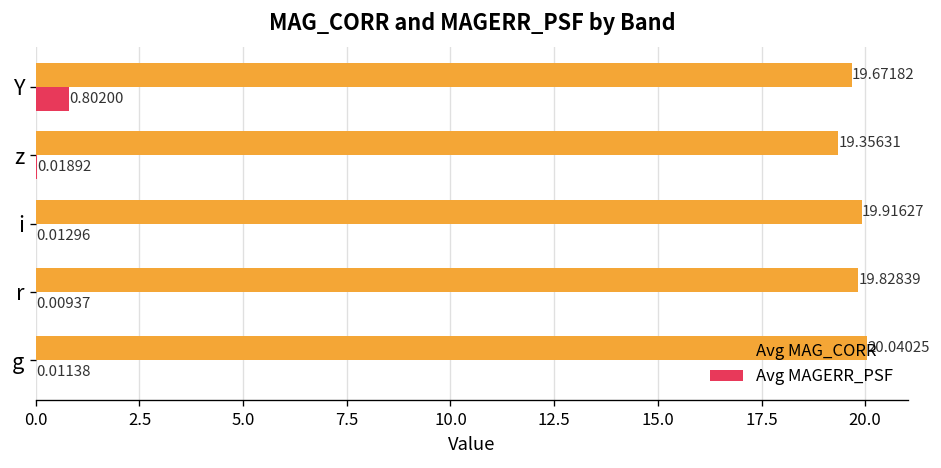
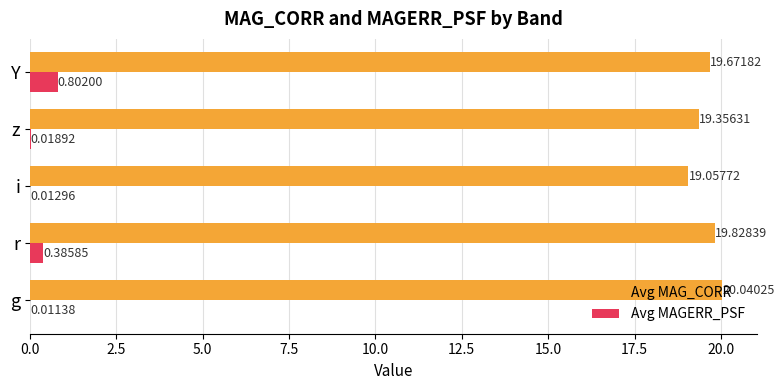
Avg MAG_CORR, i: 19.91627 -> 19.05772
Avg MAGERR_PSF, r: 0.00937 -> 0.38585
